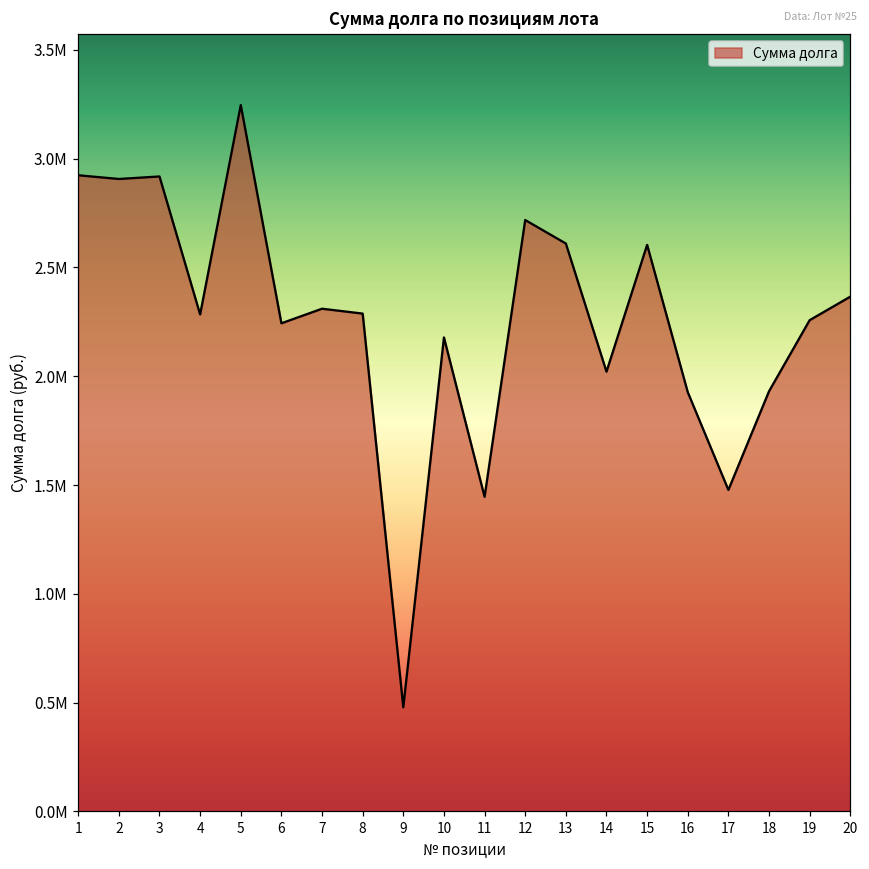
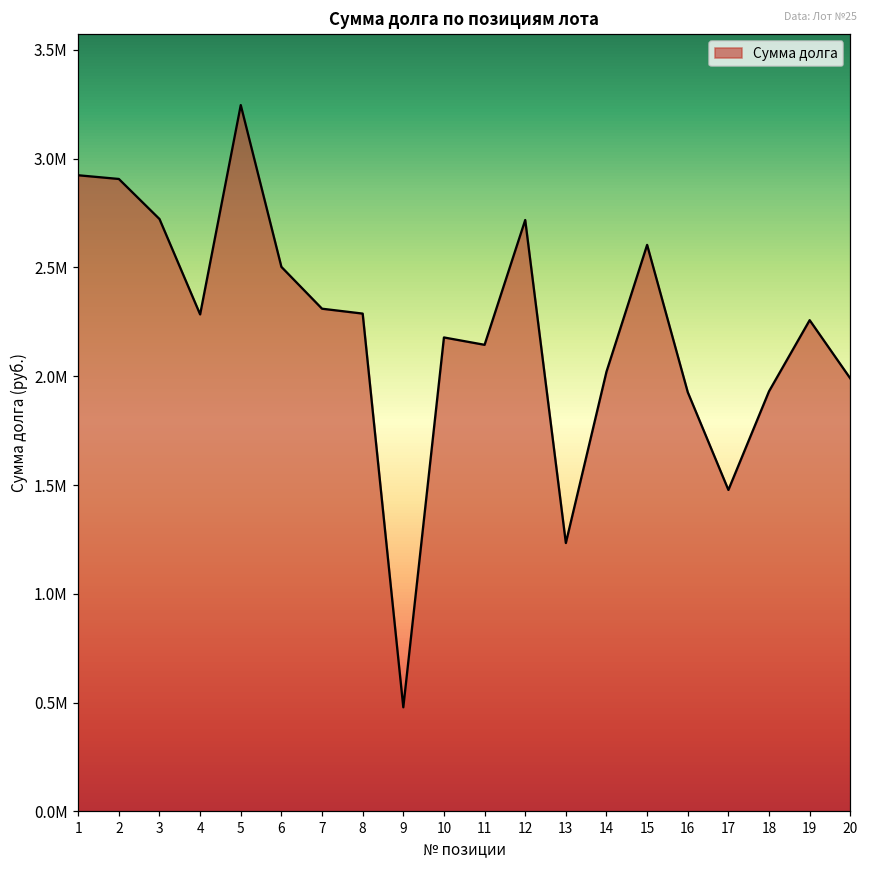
3: 2920000 -> 2720000
6: 2240000 -> 2500000
11: 1450000 -> 2140000
13: 2610000 -> 1230000
20: 2370000 -> 1990000
